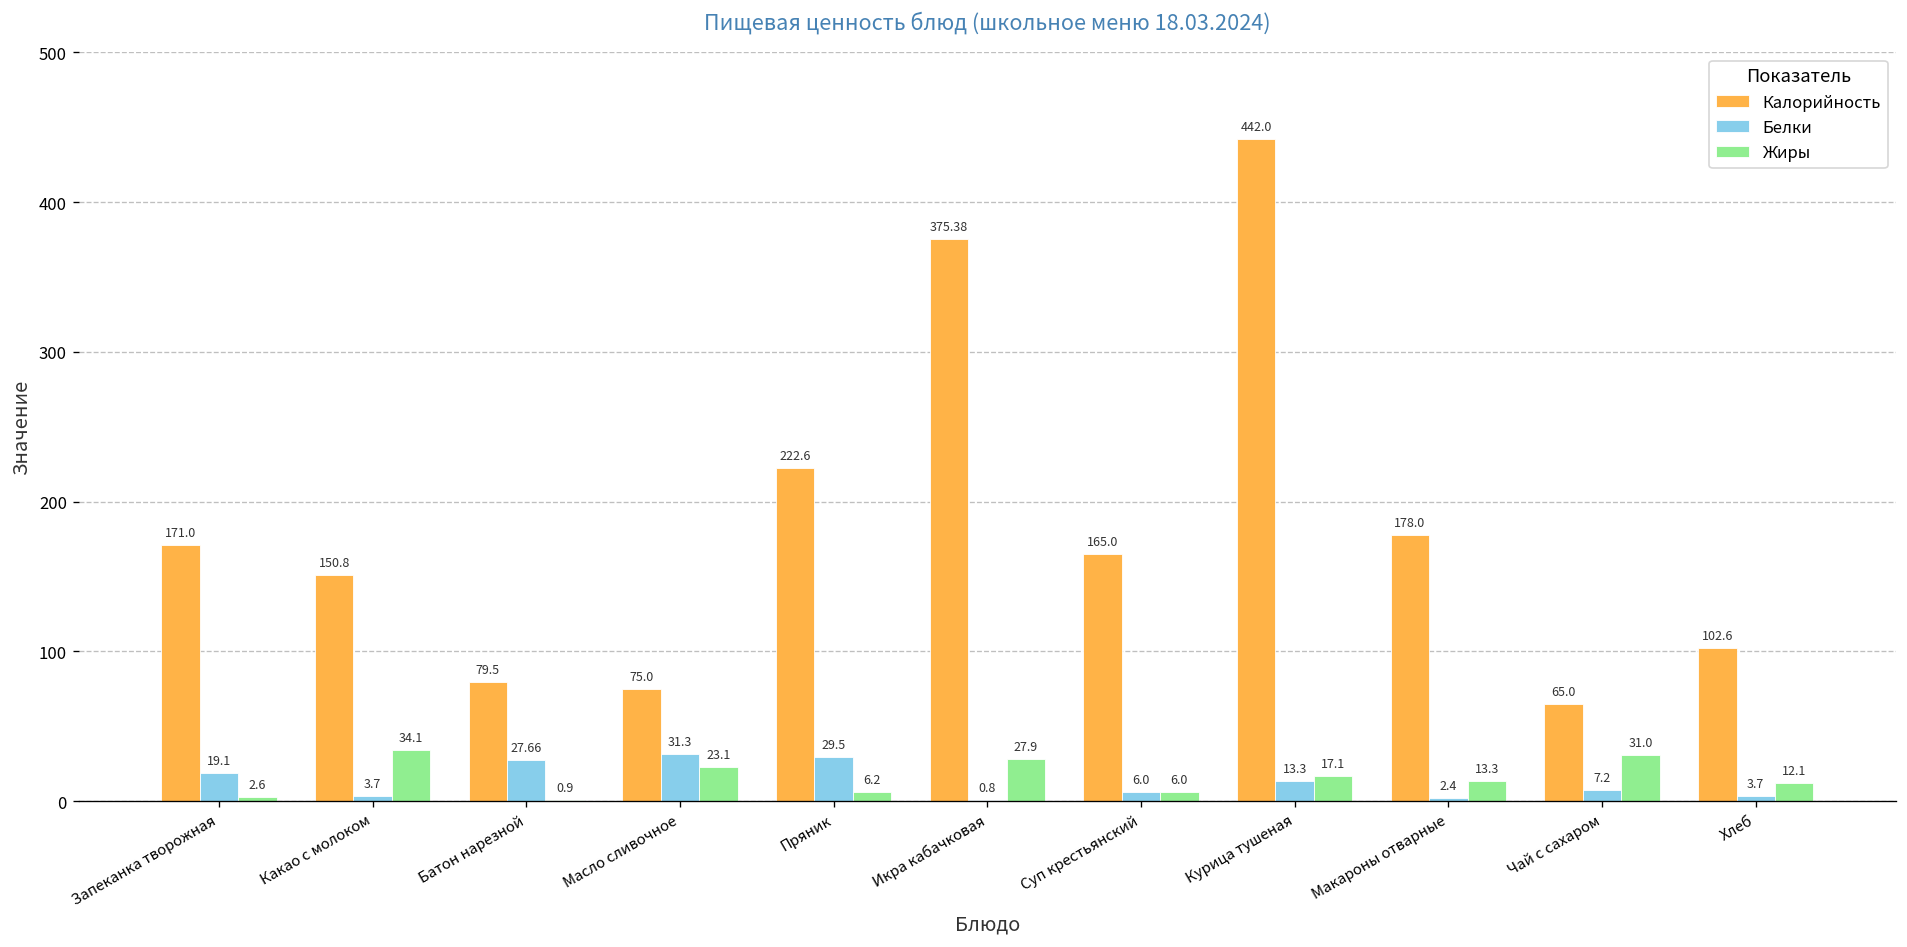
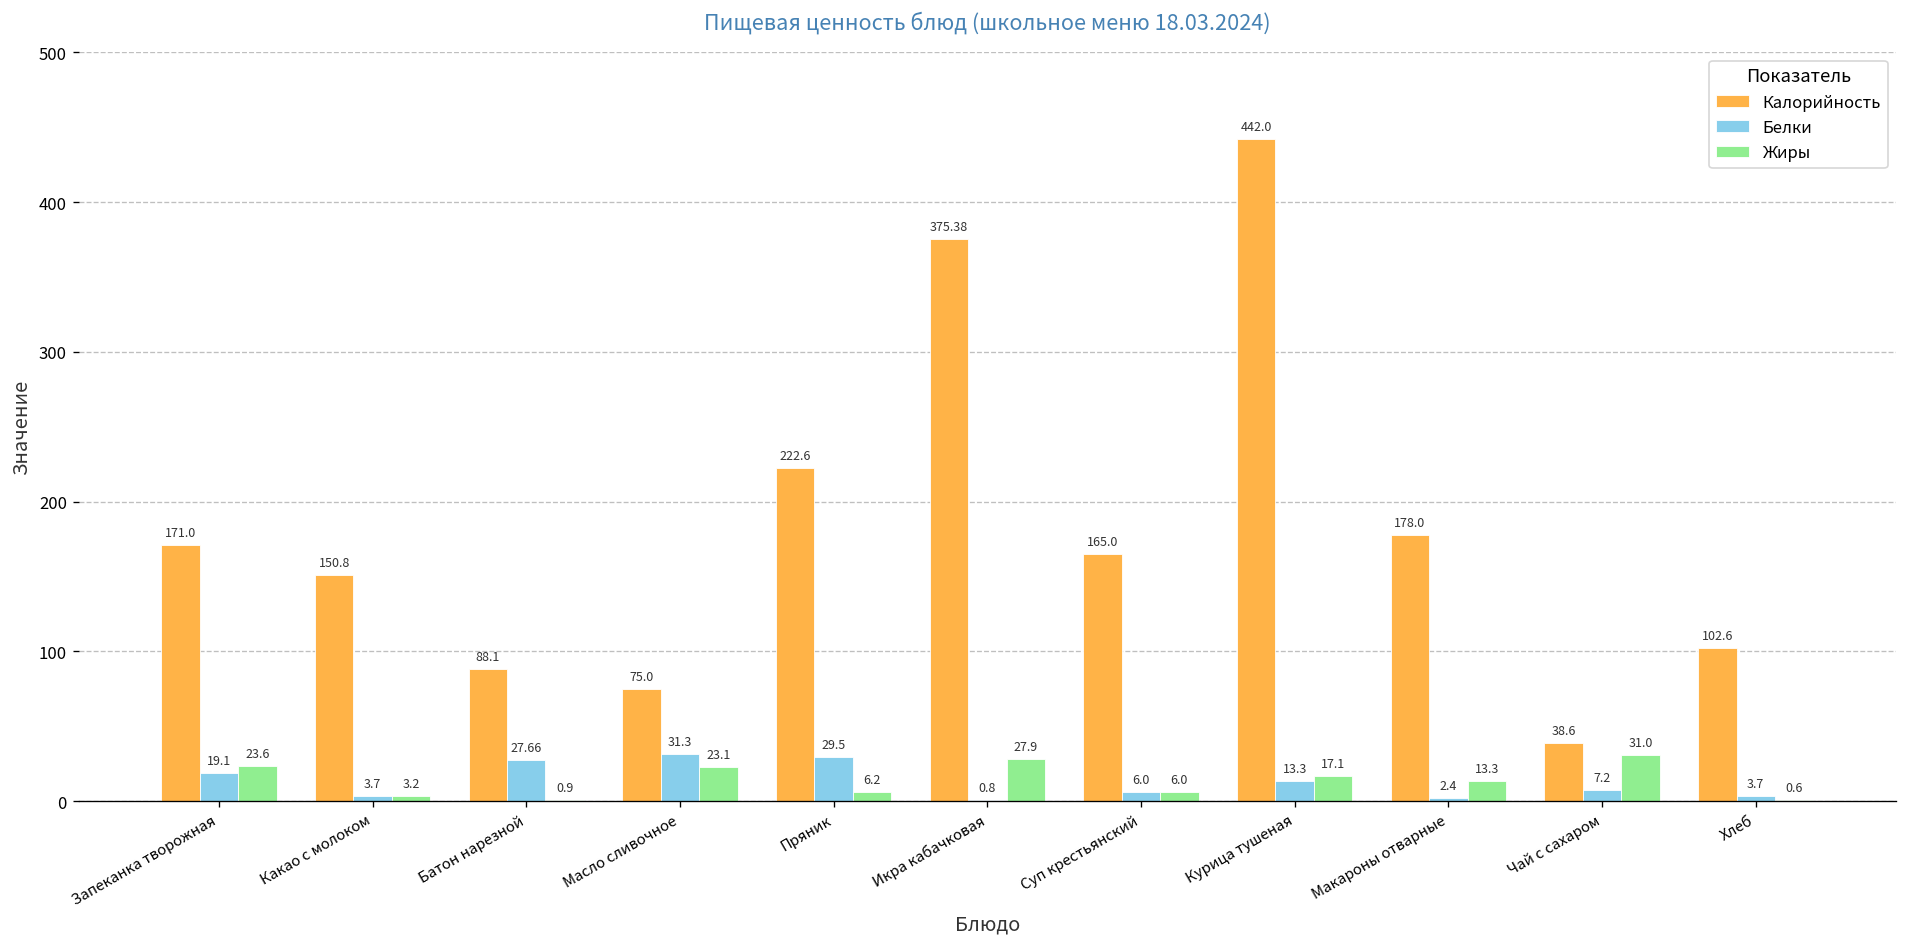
Жиры, Запеканка творожная: 2.6 -> 23.6
Жиры, Какао с молоком: 34.1 -> 3.2
Калорийность, Батон нарезной: 79.5 -> 88.1
Калорийность, Чай с сахаром: 65.0 -> 38.6
Жиры, Хлеб: 12.1 -> 0.6
